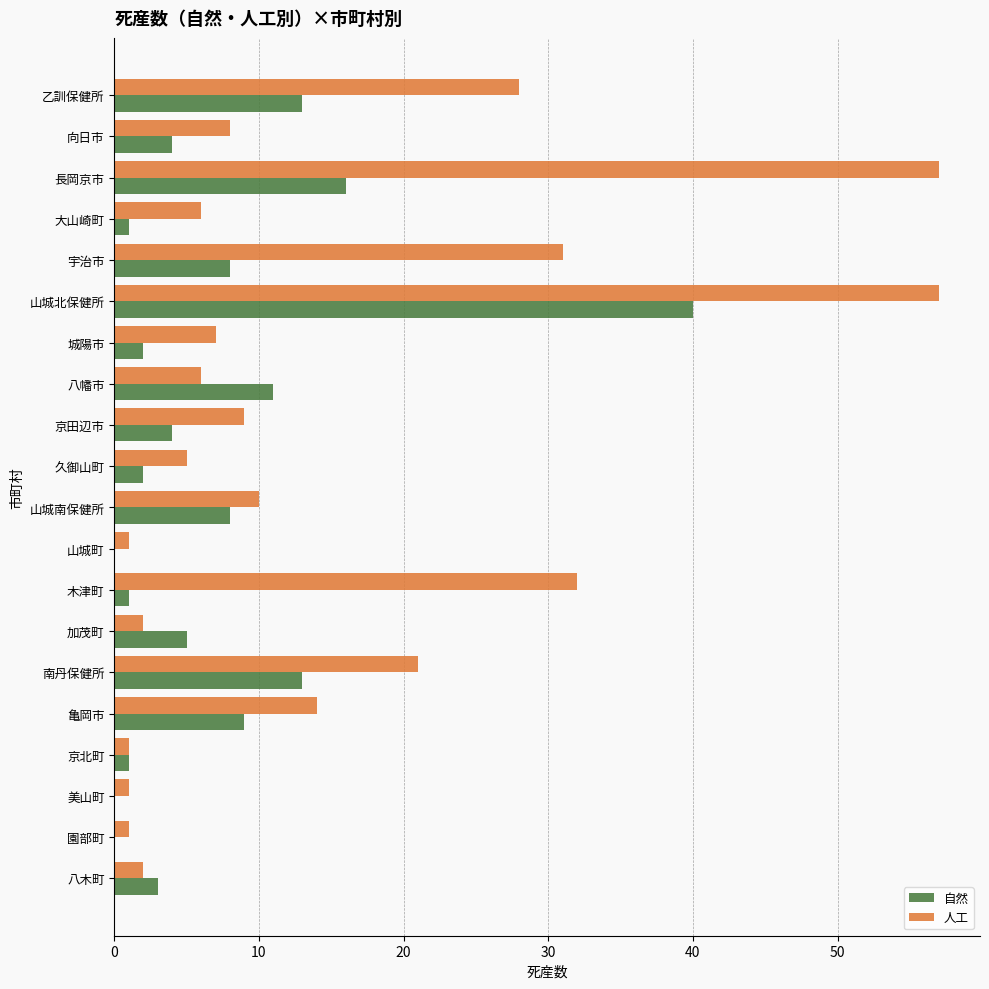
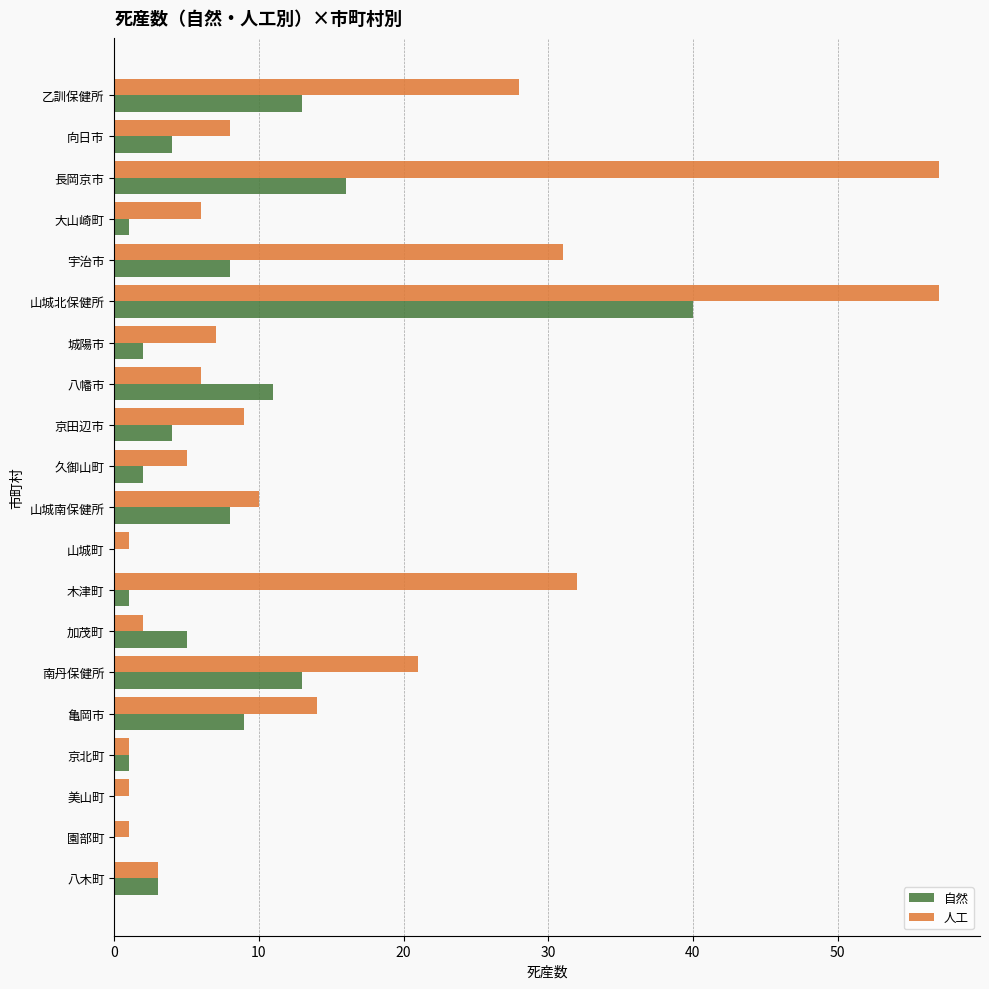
人工, 八木町: 2 -> 3
